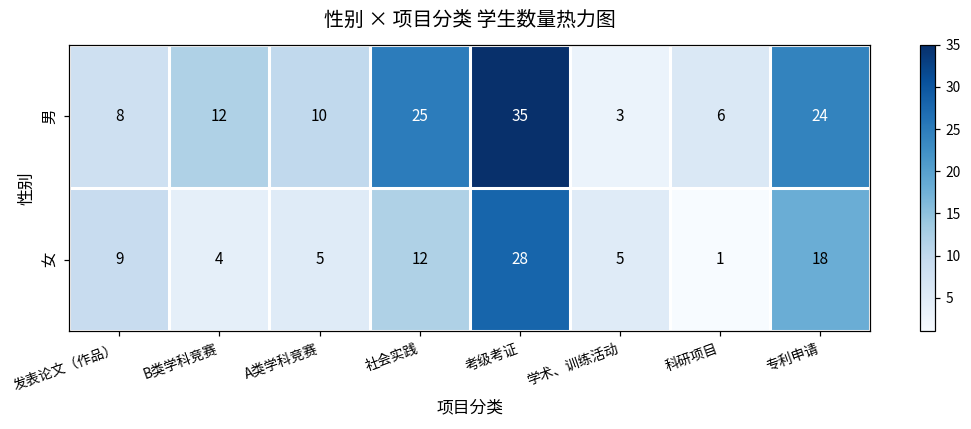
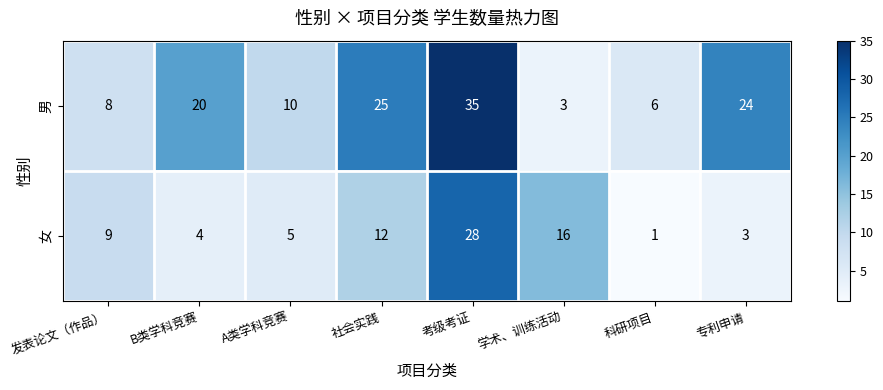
男, B类学科竞赛: 12 -> 20
女, 学术、训练活动: 5 -> 16
女, 专利申请: 18 -> 3
